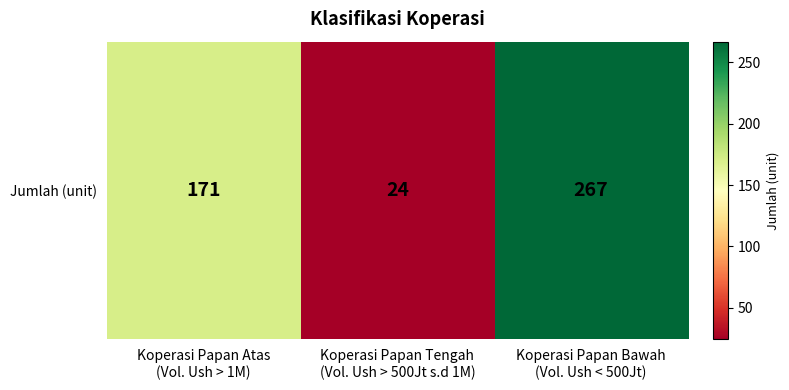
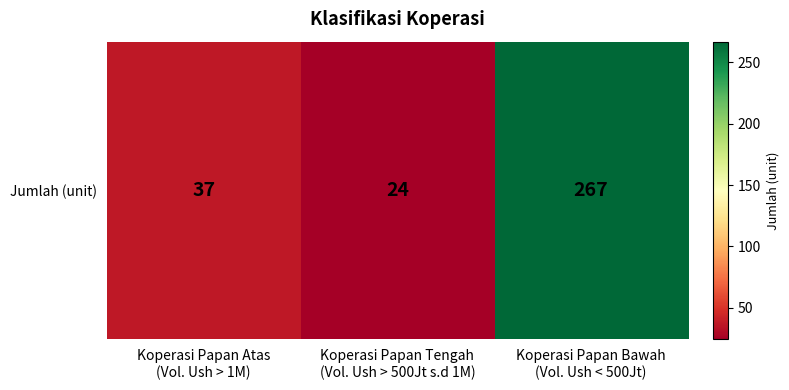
Jumlah (unit), Koperasi Papan Atas (Vol. Ush > 1M): 171 -> 37
